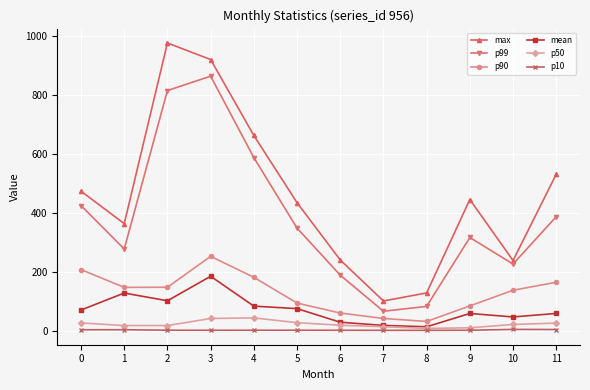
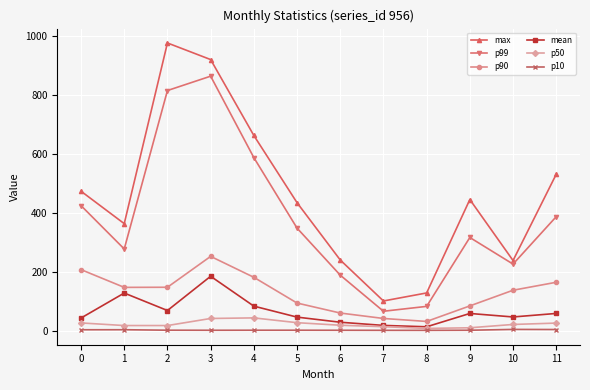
mean, 0: 70 -> 40
mean, 2: 100 -> 70
mean, 5: 70 -> 50
